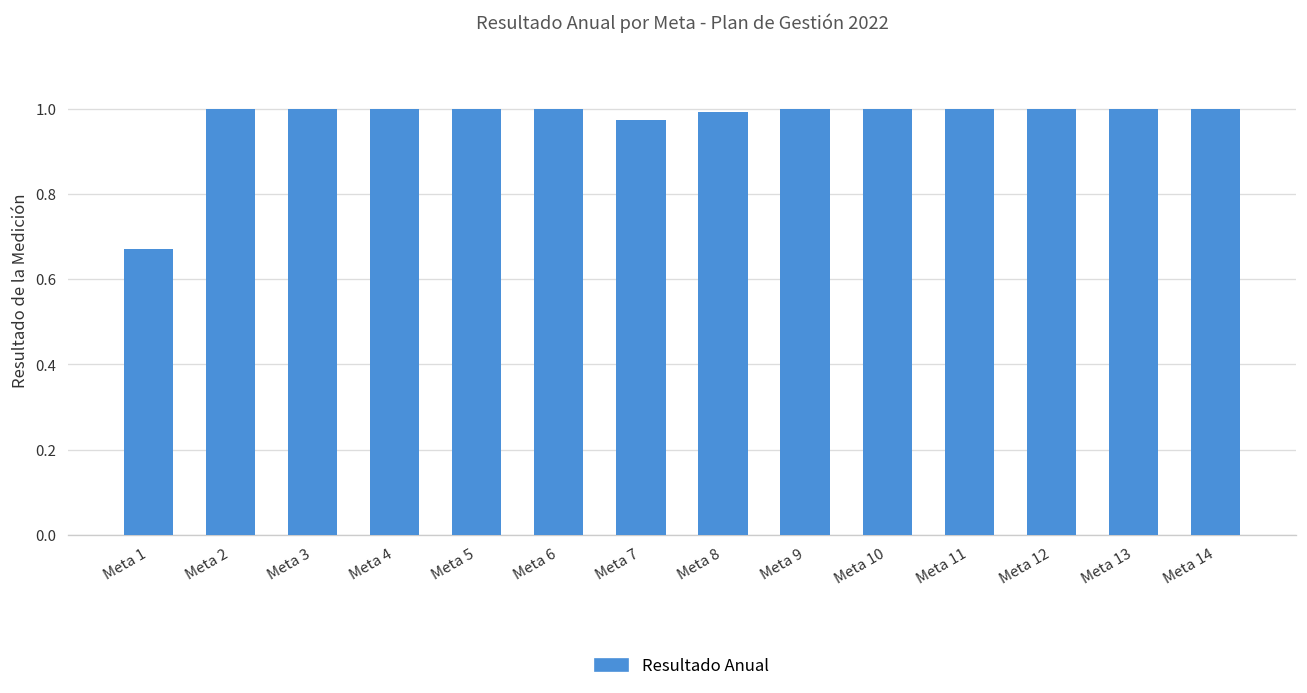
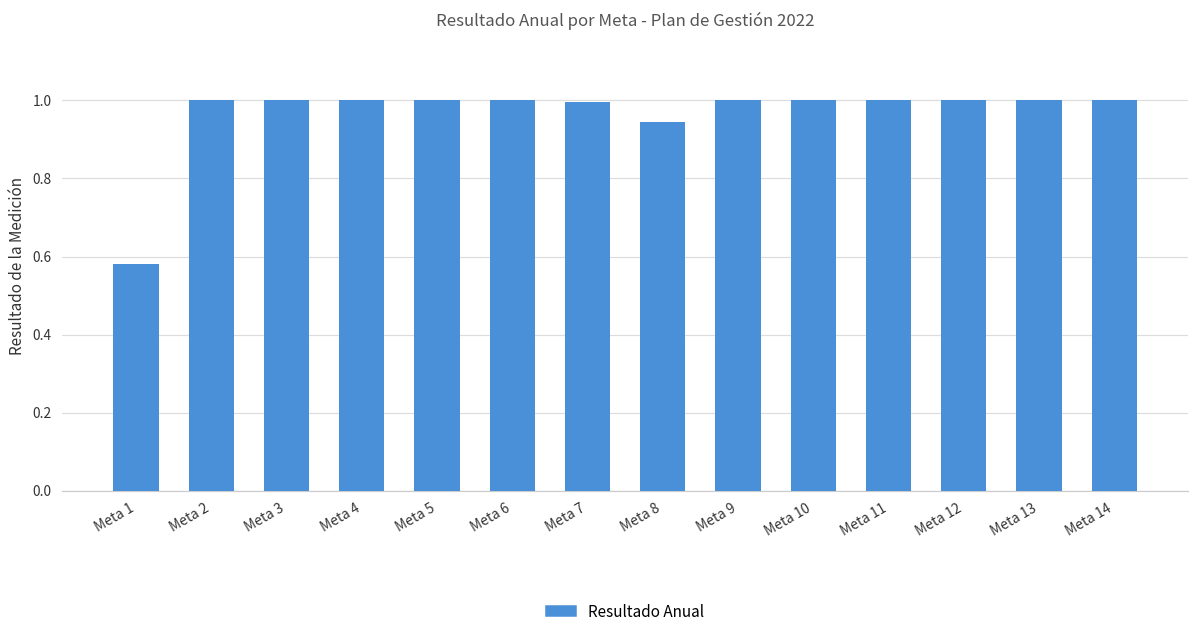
Meta 1: 0.67 -> 0.58
Meta 7: 0.97 -> 1.00
Meta 8: 0.99 -> 0.95
